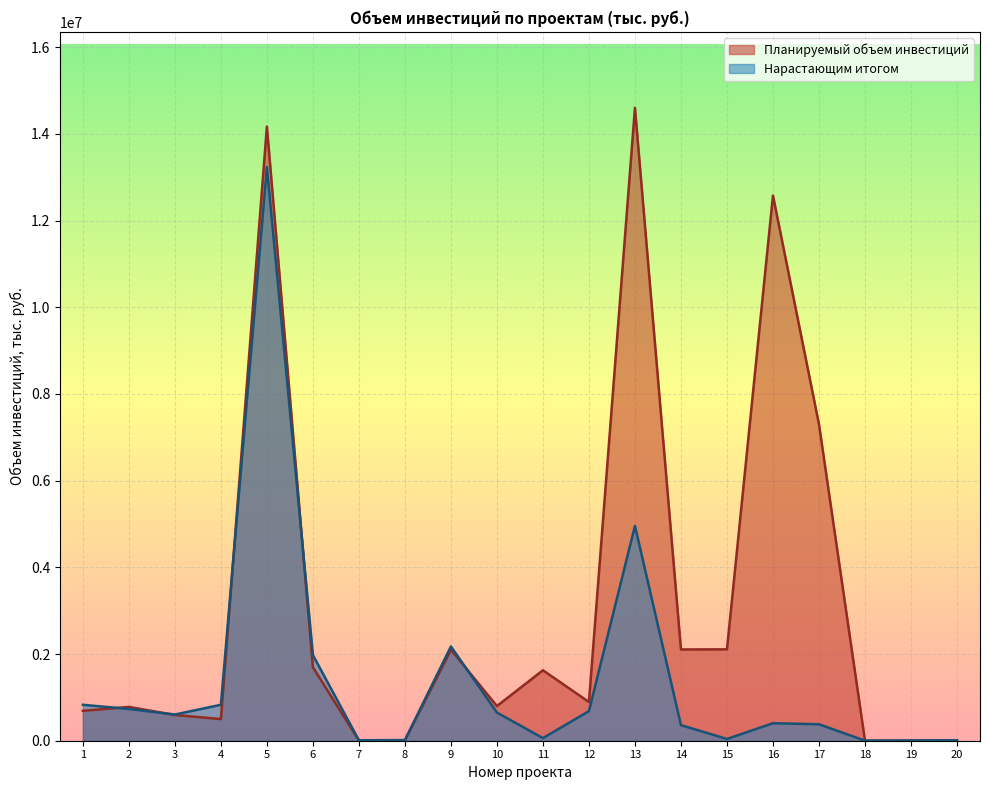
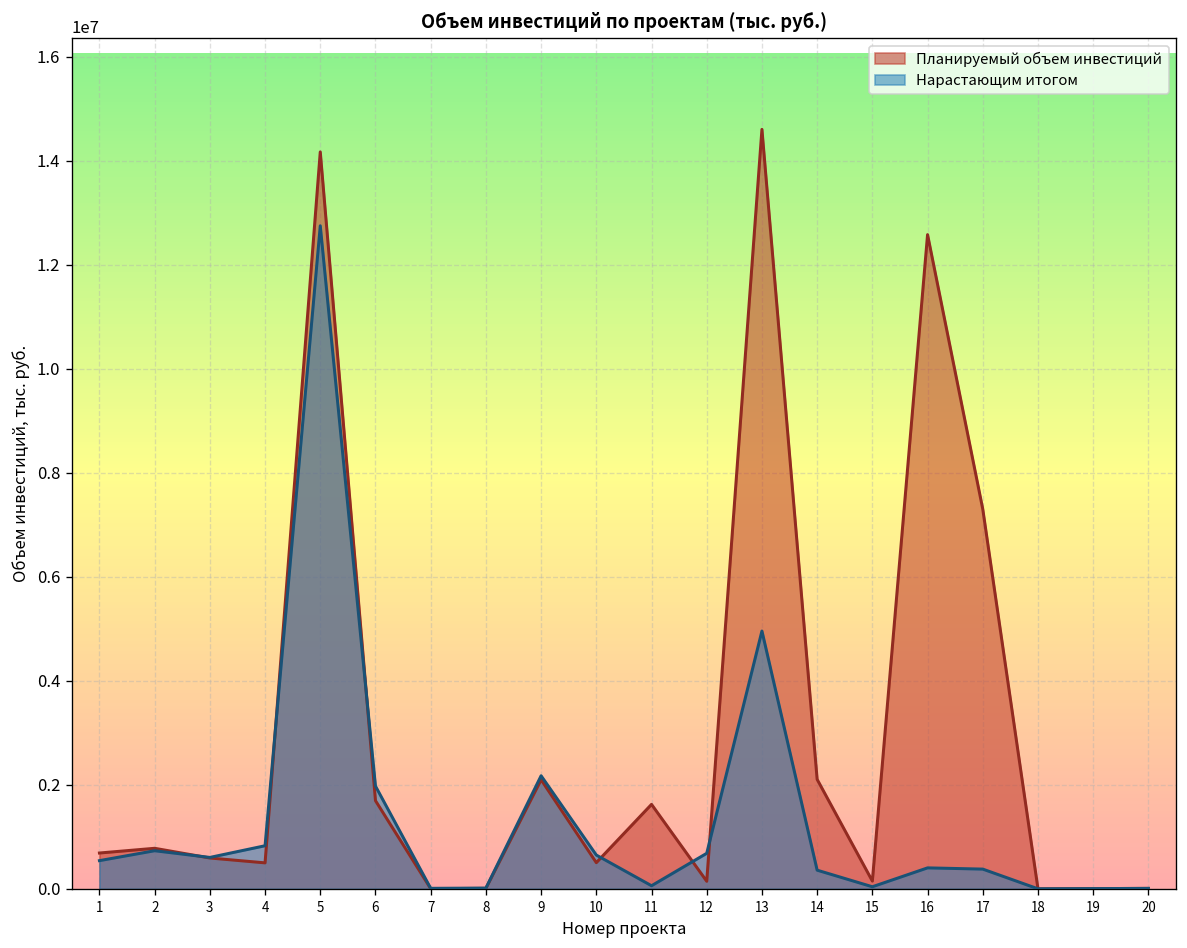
Нарастающим итогом, 1: 800000 -> 500000
Нарастающим итогом, 5: 13200000 -> 12700000
Планируемый объем инвестиций, 10: 800000 -> 500000
Планируемый объем инвестиций, 12: 900000 -> 100000
Планируемый объем инвестиций, 15: 2100000 -> 200000
